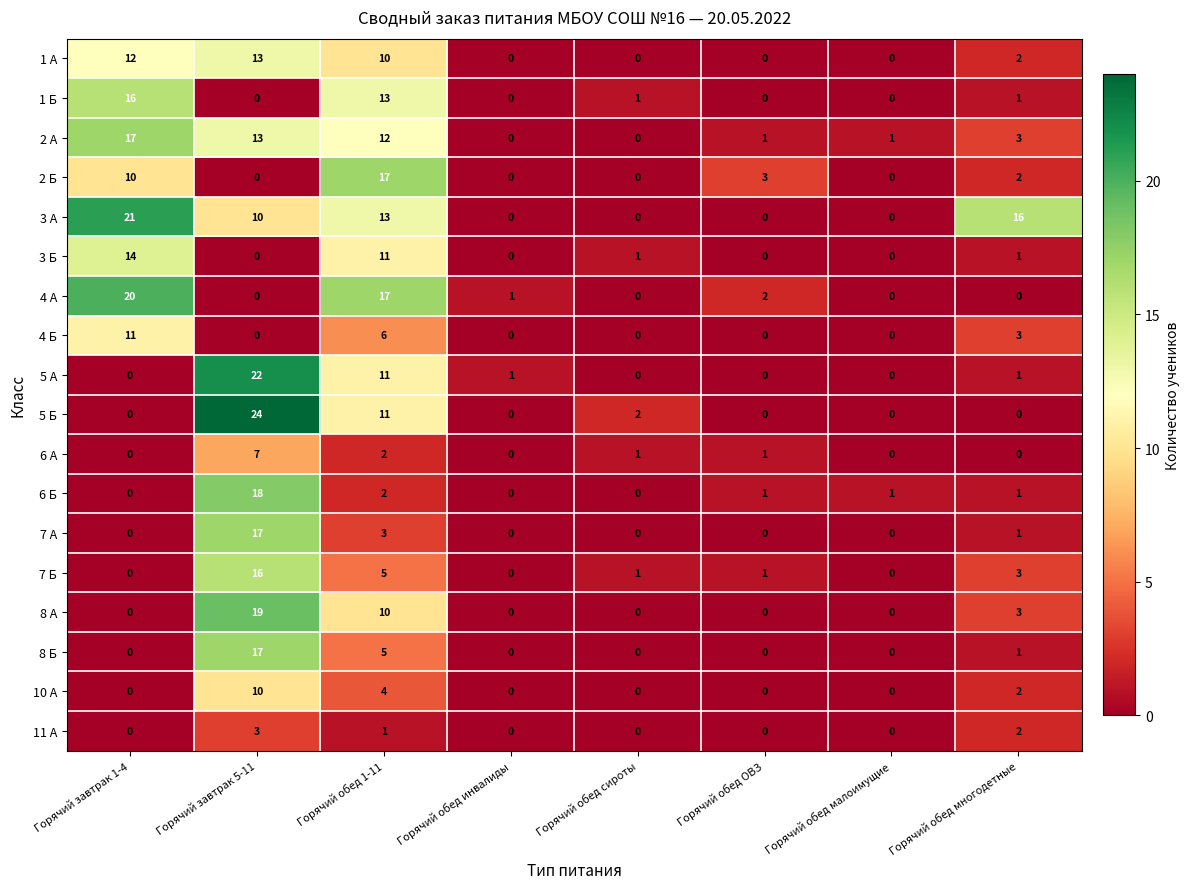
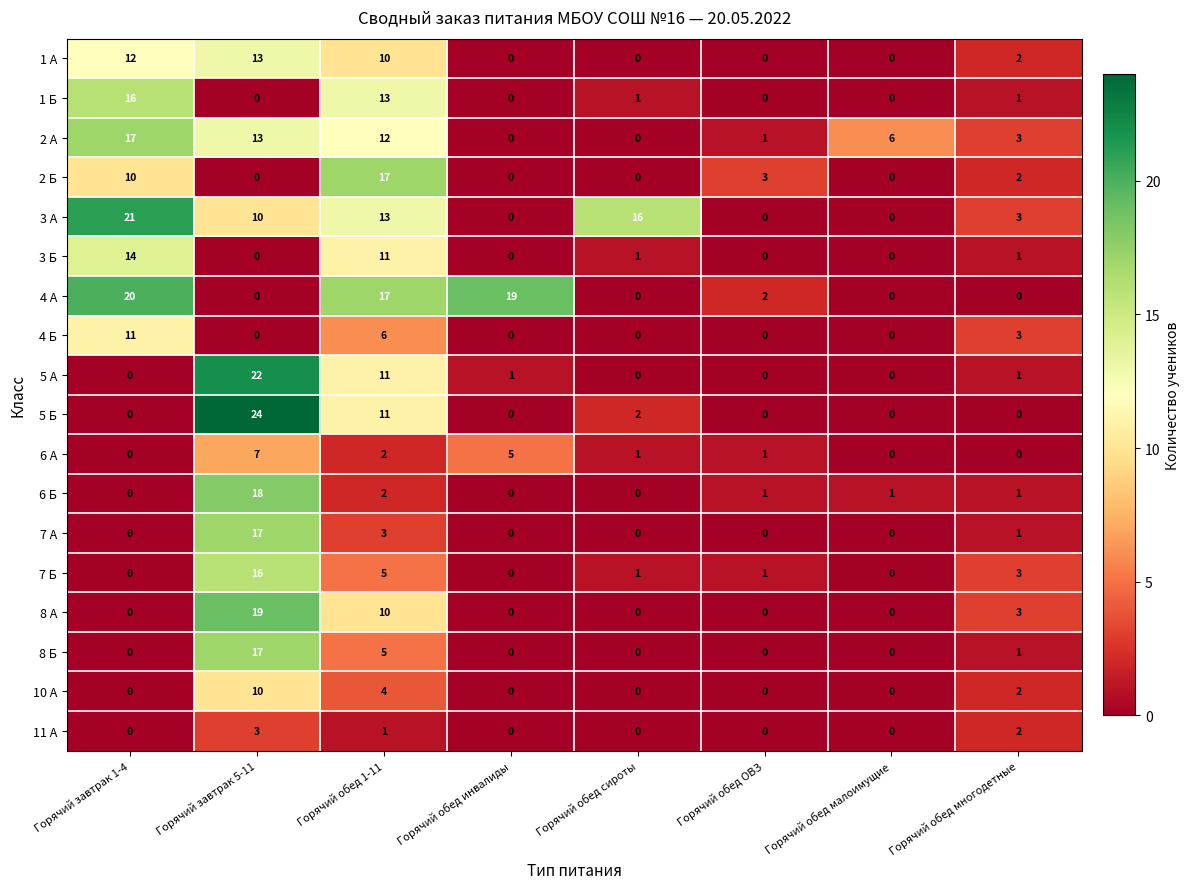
2 А, Горячий обед малоимущие: 1 -> 6
3 А, Горячий обед сироты: 0 -> 16
3 А, Горячий обед многодетные: 16 -> 3
4 А, Горячий обед инвалиды: 1 -> 19
6 А, Горячий обед инвалиды: 0 -> 5
